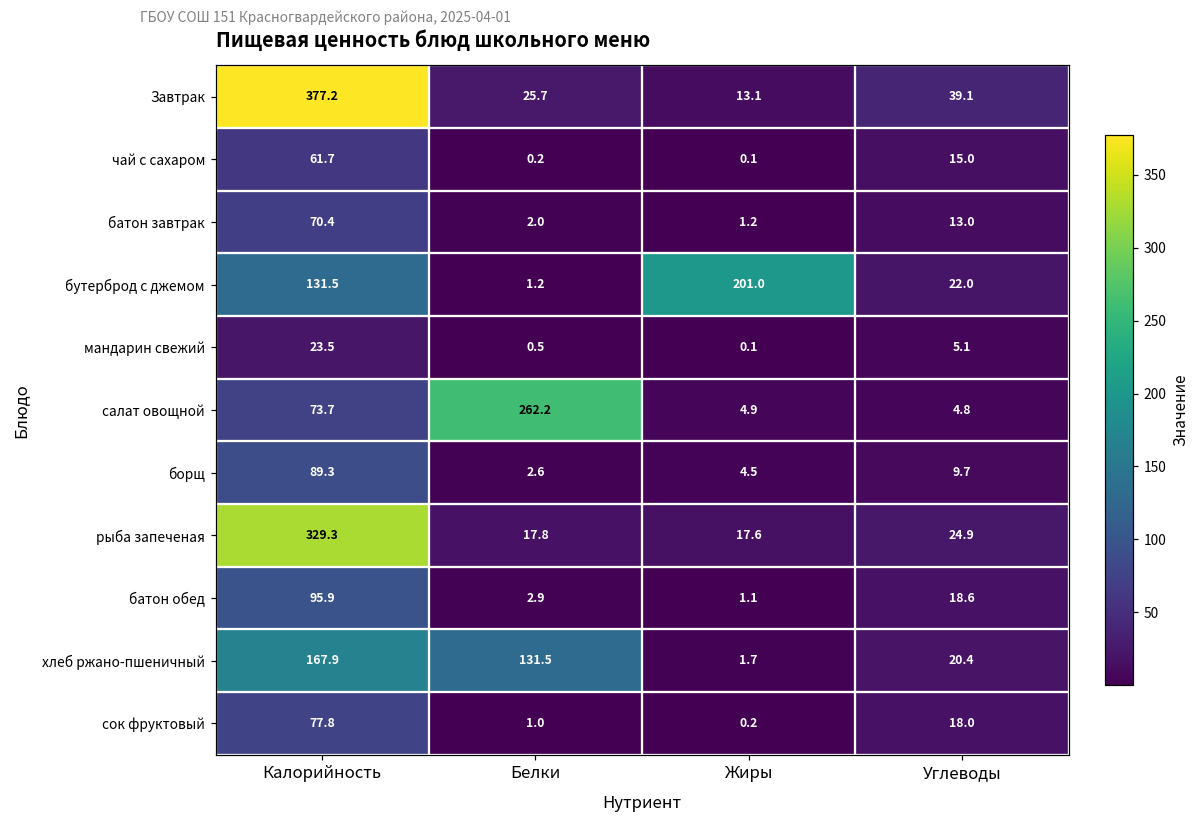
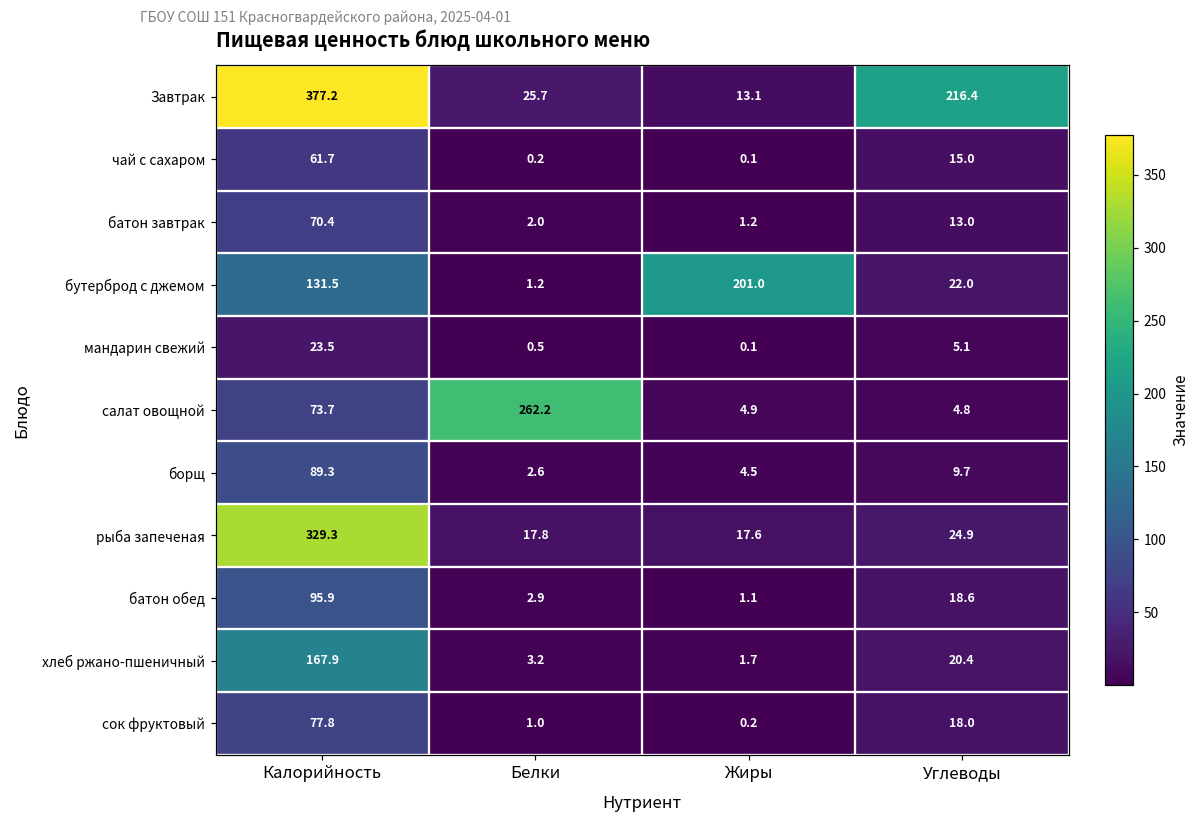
Завтрак, Углеводы: 39.1 -> 216.4
хлеб ржано-пшеничный, Белки: 131.5 -> 3.2
